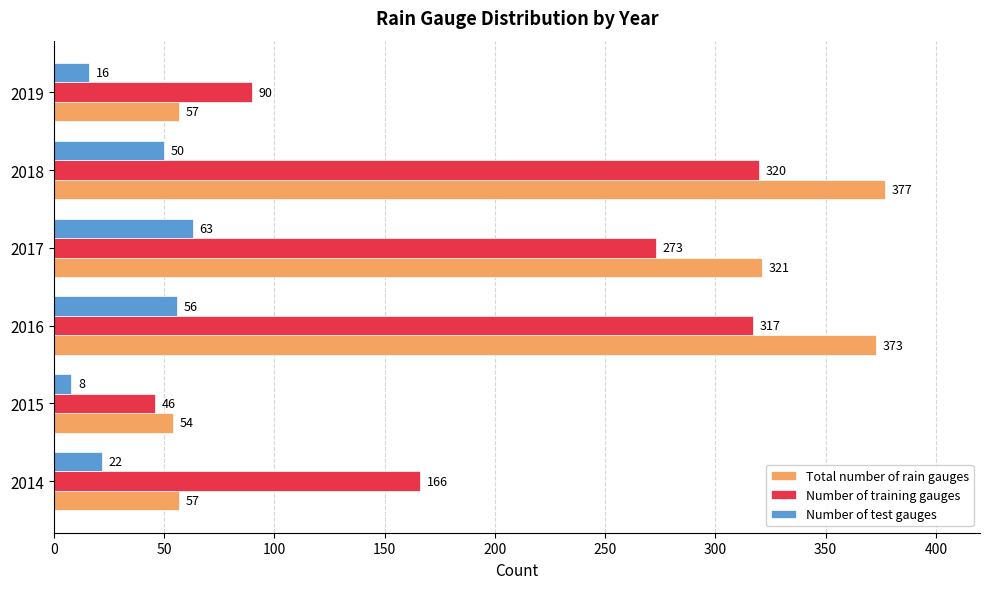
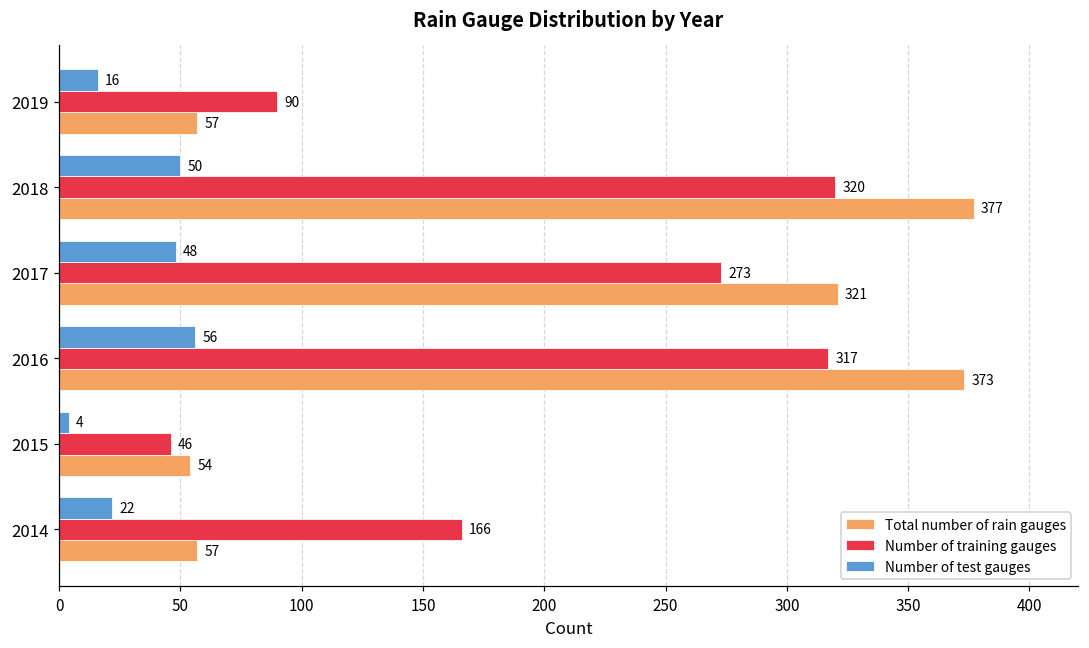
Number of test gauges, 2017: 63 -> 48
Number of test gauges, 2015: 8 -> 4
